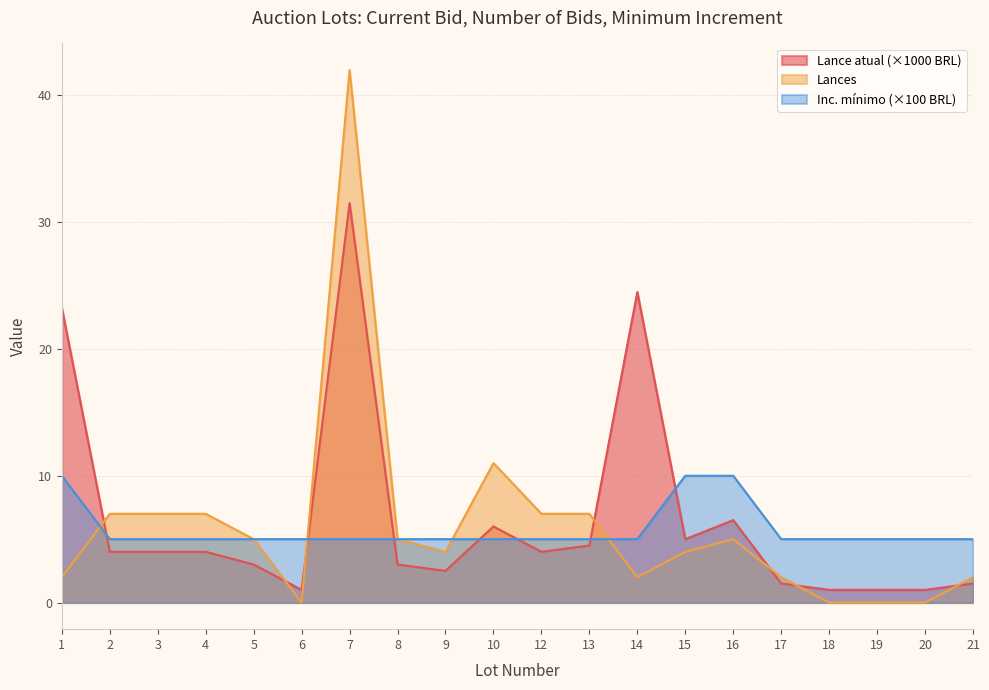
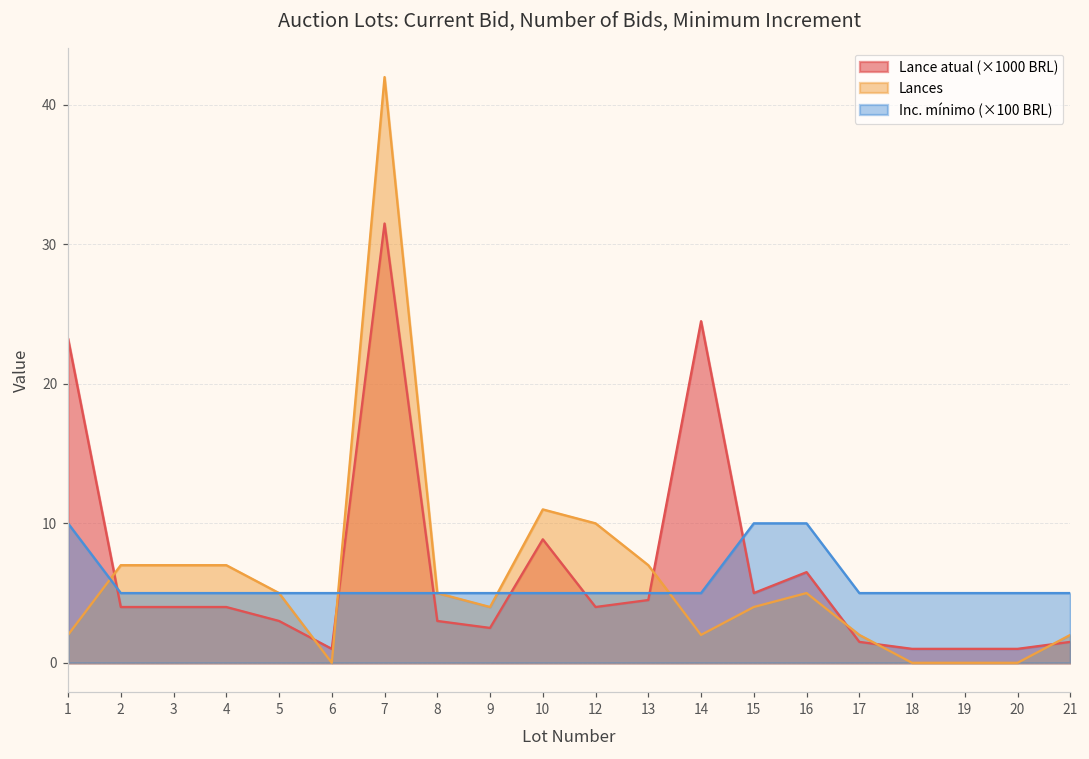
Lance atual (×1000 BRL), 10: 6.0 -> 8.9
Lances, 12: 7 -> 10
